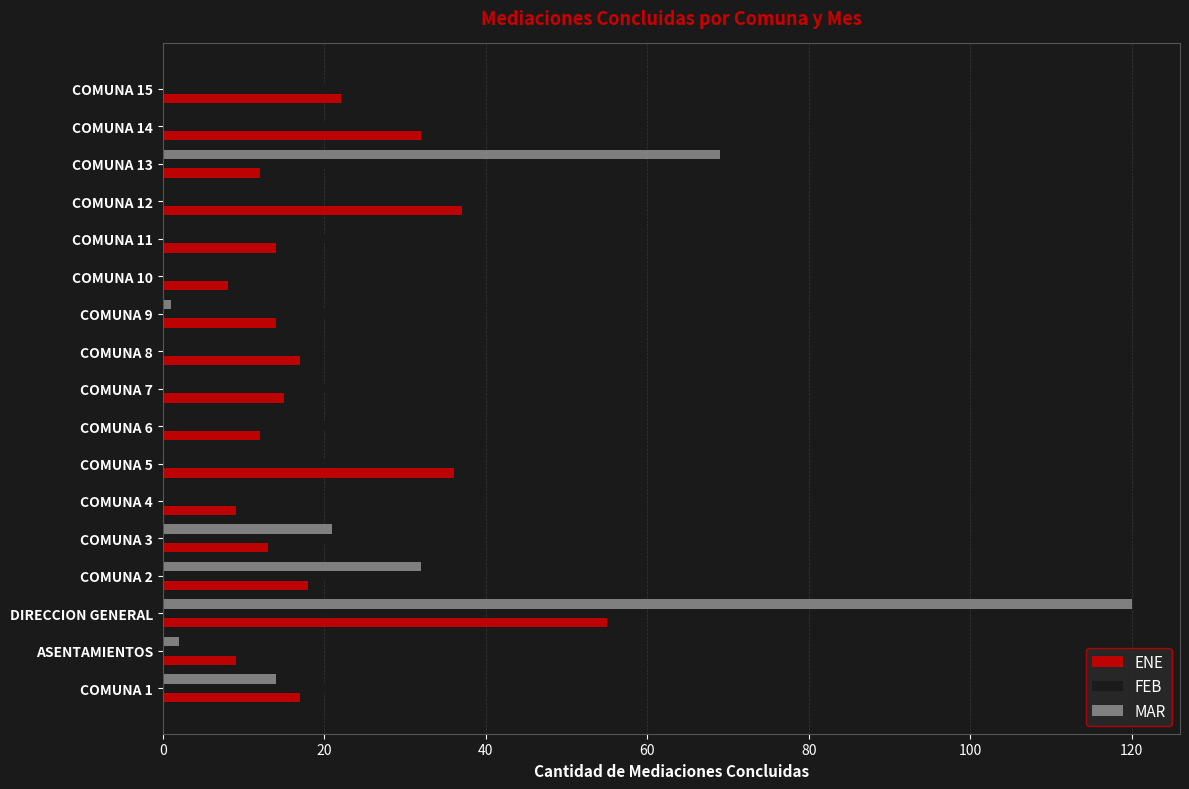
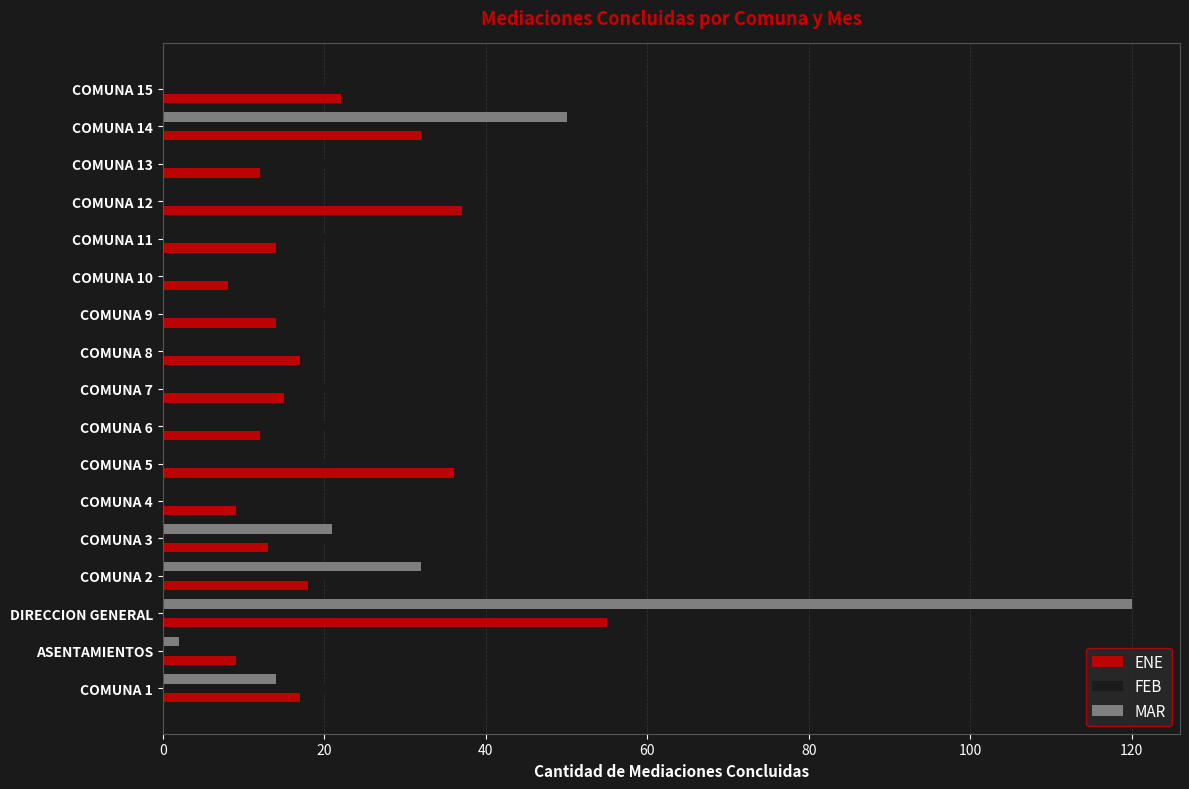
MAR, COMUNA 14: 0 -> 50
MAR, COMUNA 13: 69 -> 0
MAR, COMUNA 9: 1 -> 0
